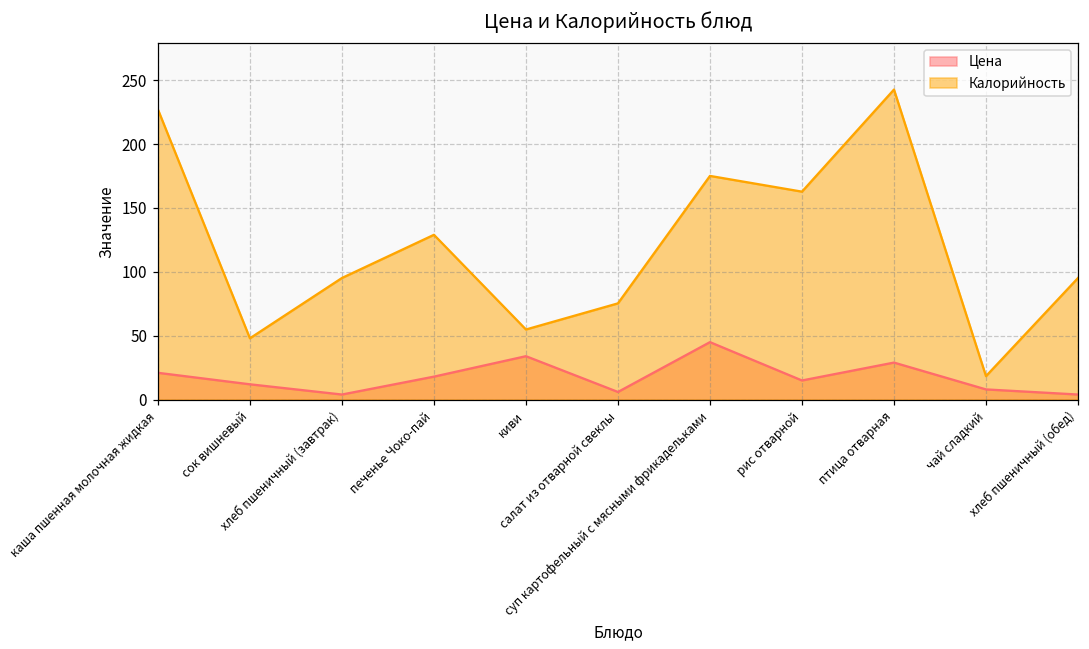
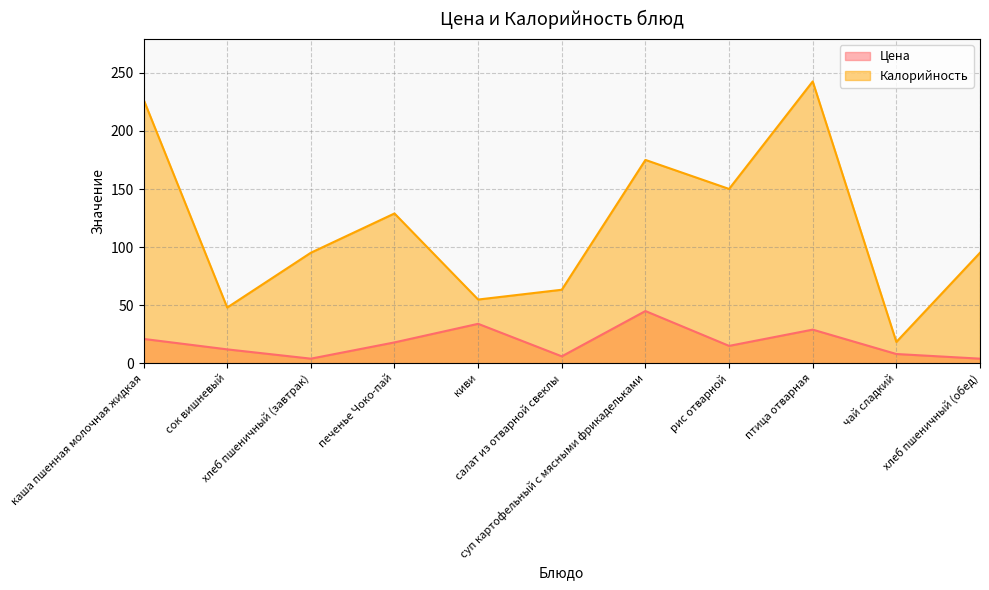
Калорийность, салат из отварной свеклы: 75 -> 63
Калорийность, рис отварной: 163 -> 150
